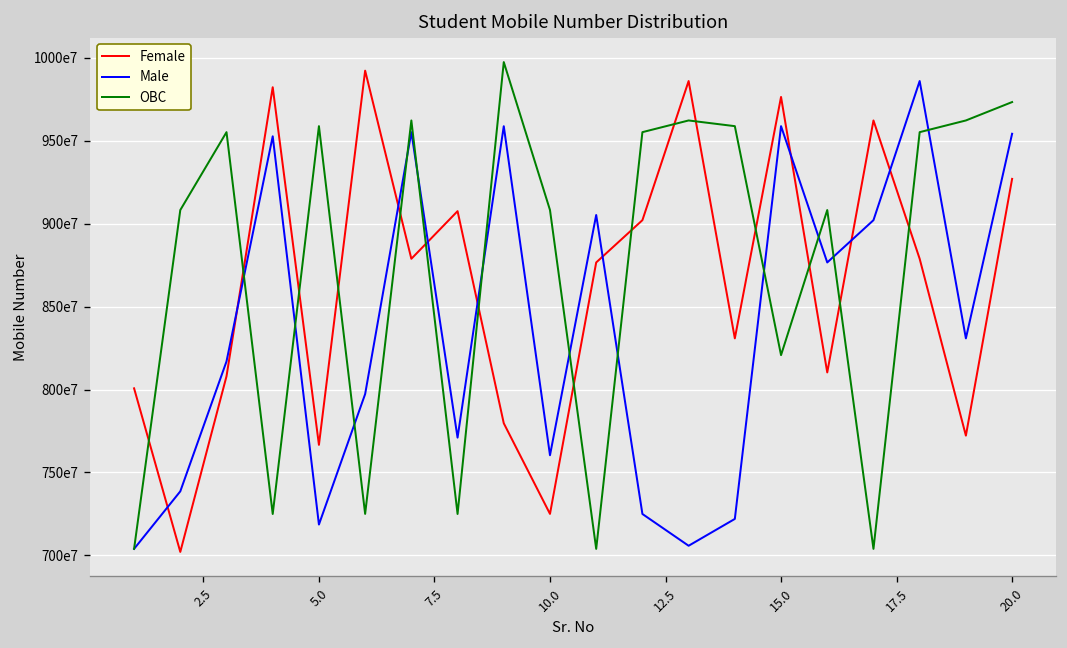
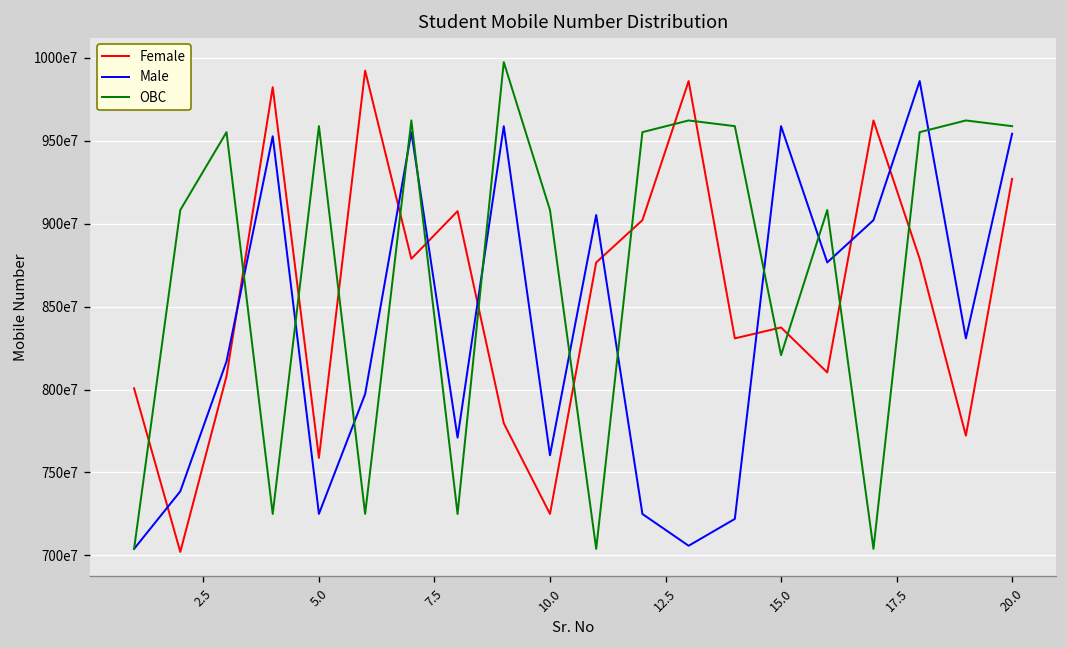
Female, 5.0: 7670000000 -> 7590000000
Male, 5.0: 7190000000 -> 7250000000
Female, 15.0: 9760000000 -> 8370000000
OBC, 20.0: 9730000000 -> 9590000000
